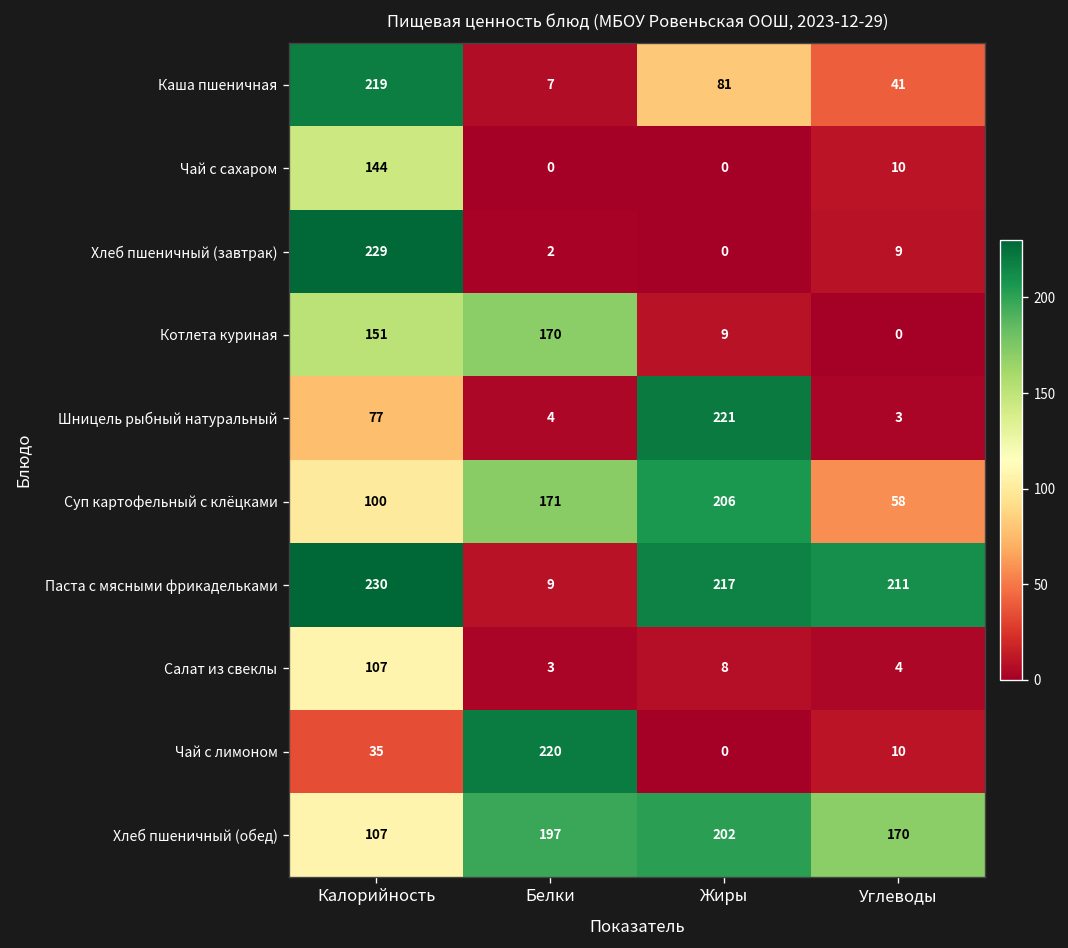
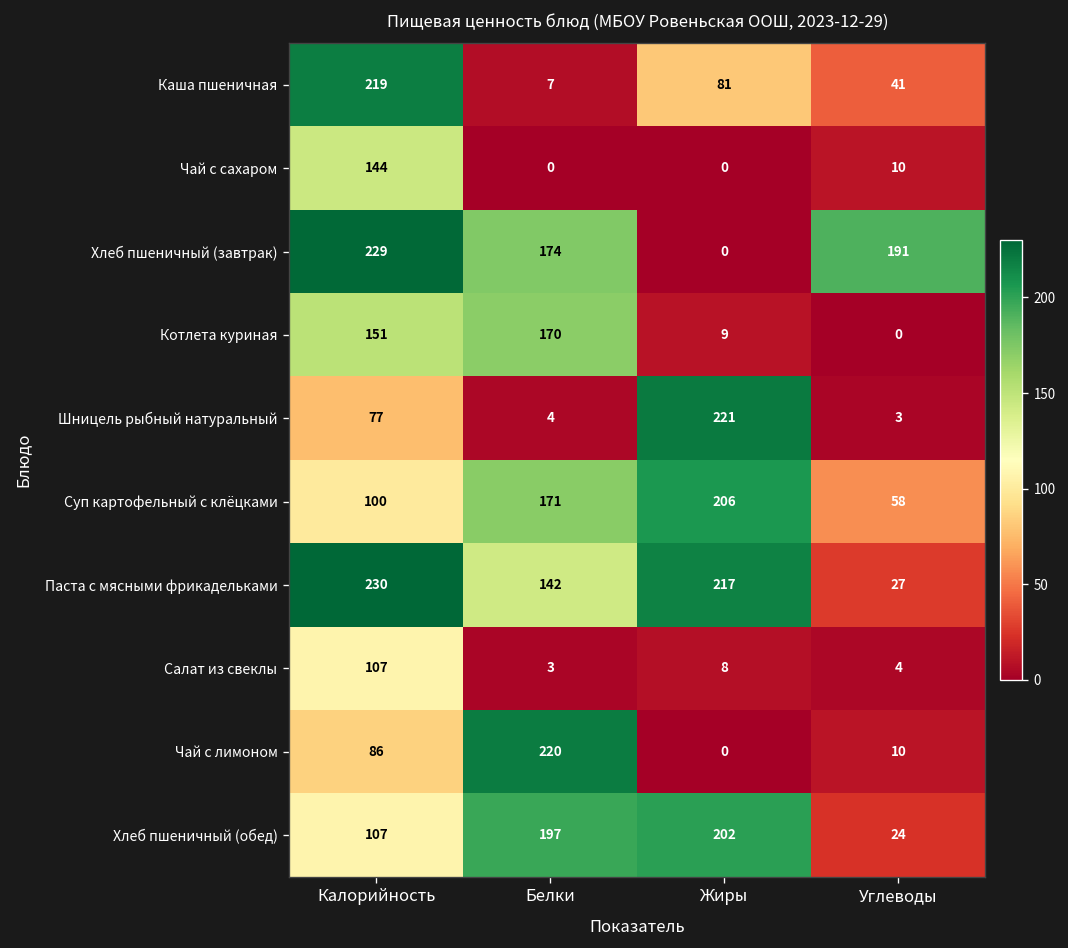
Хлеб пшеничный (завтрак), Белки: 2 -> 174
Хлеб пшеничный (завтрак), Углеводы: 9 -> 191
Паста с мясными фрикадельками, Белки: 9 -> 142
Паста с мясными фрикадельками, Углеводы: 211 -> 27
Чай с лимоном, Калорийность: 35 -> 86
Хлеб пшеничный (обед), Углеводы: 170 -> 24
